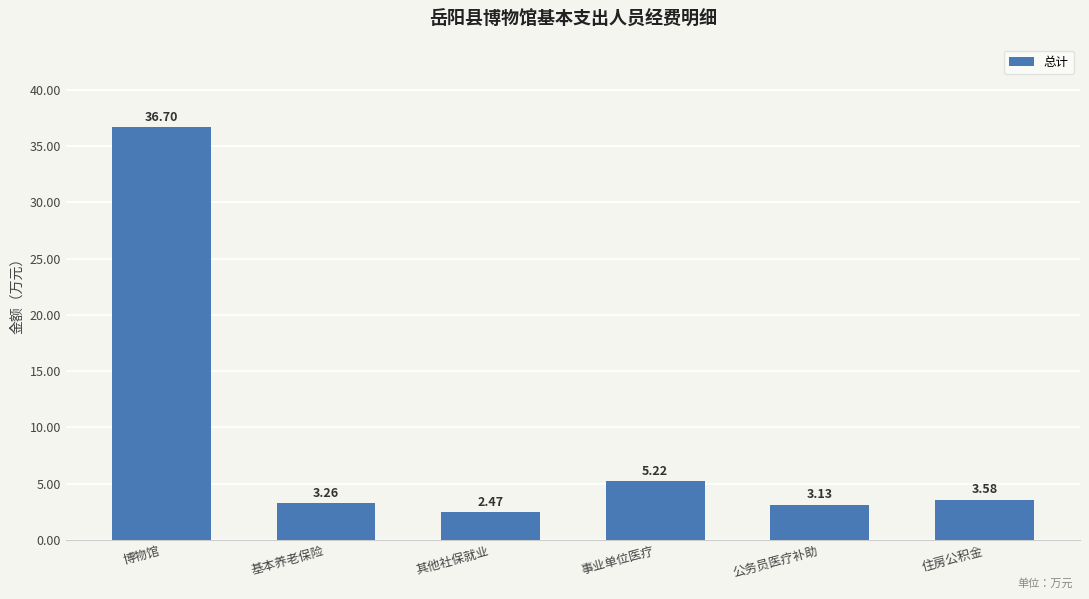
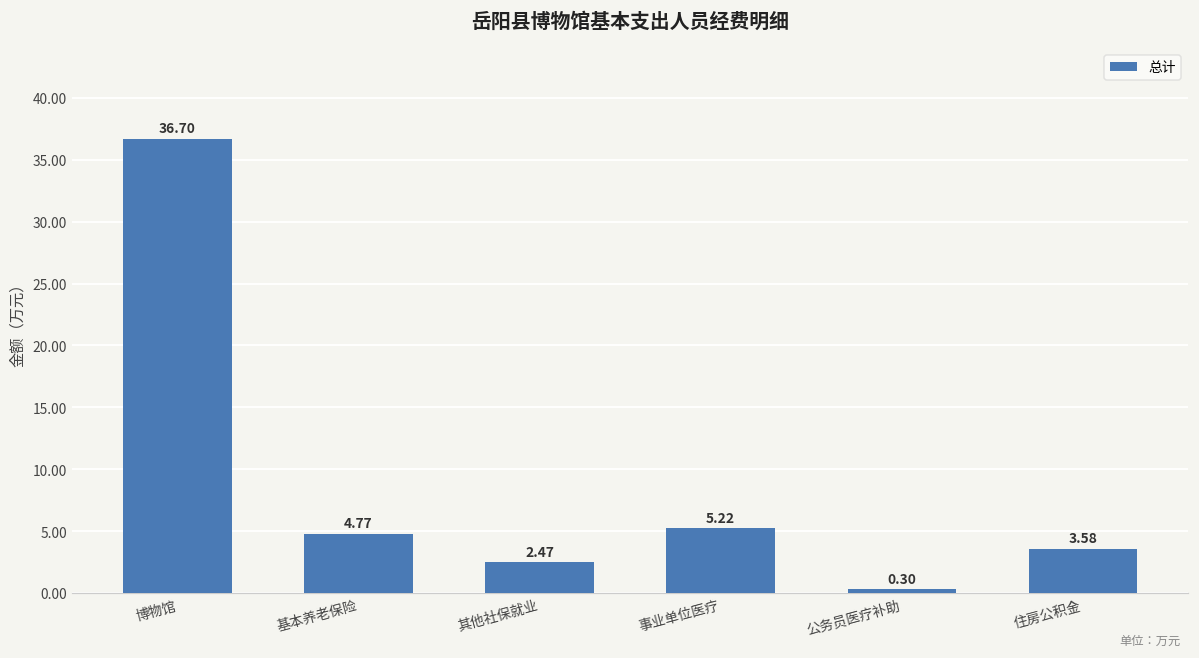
基本养老保险: 3.26 -> 4.77
公务员医疗补助: 3.13 -> 0.30
